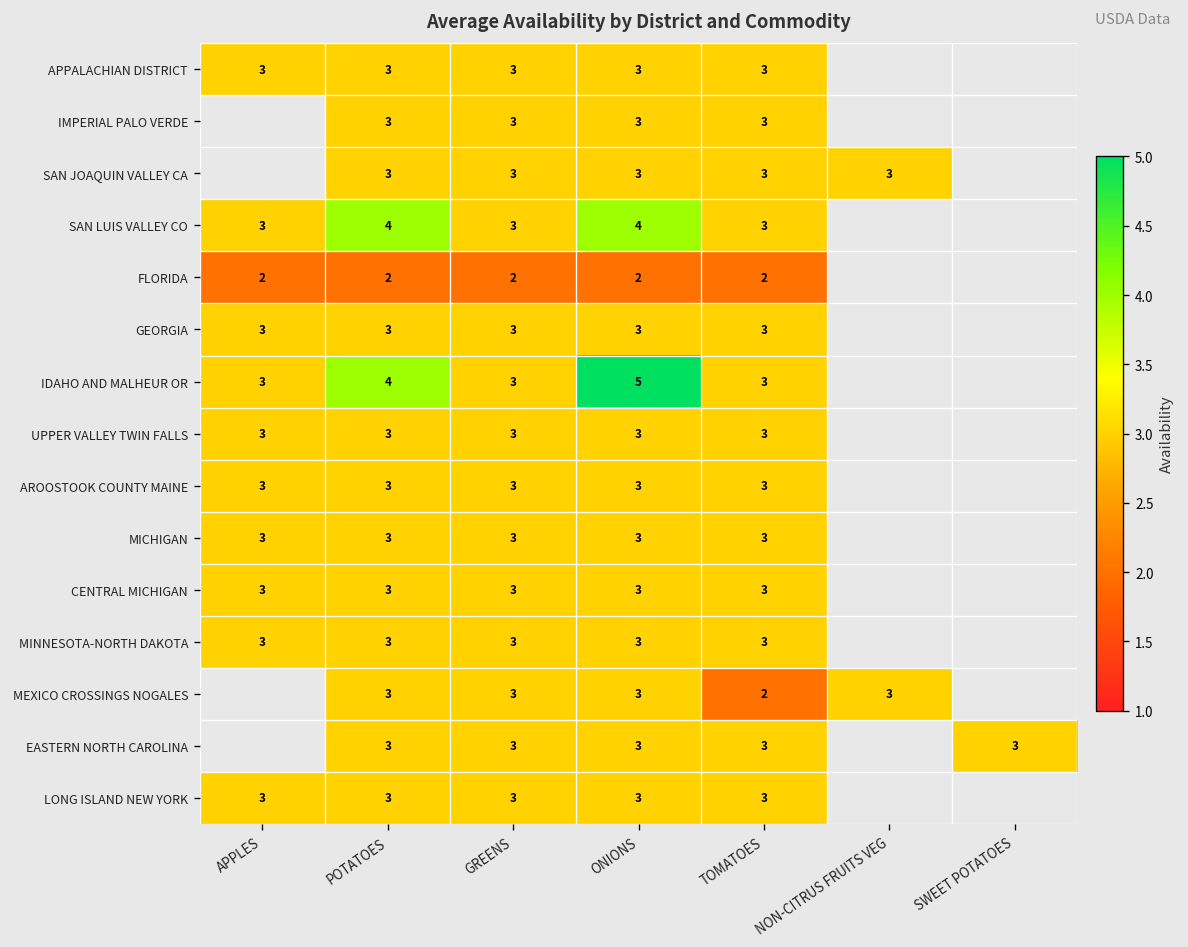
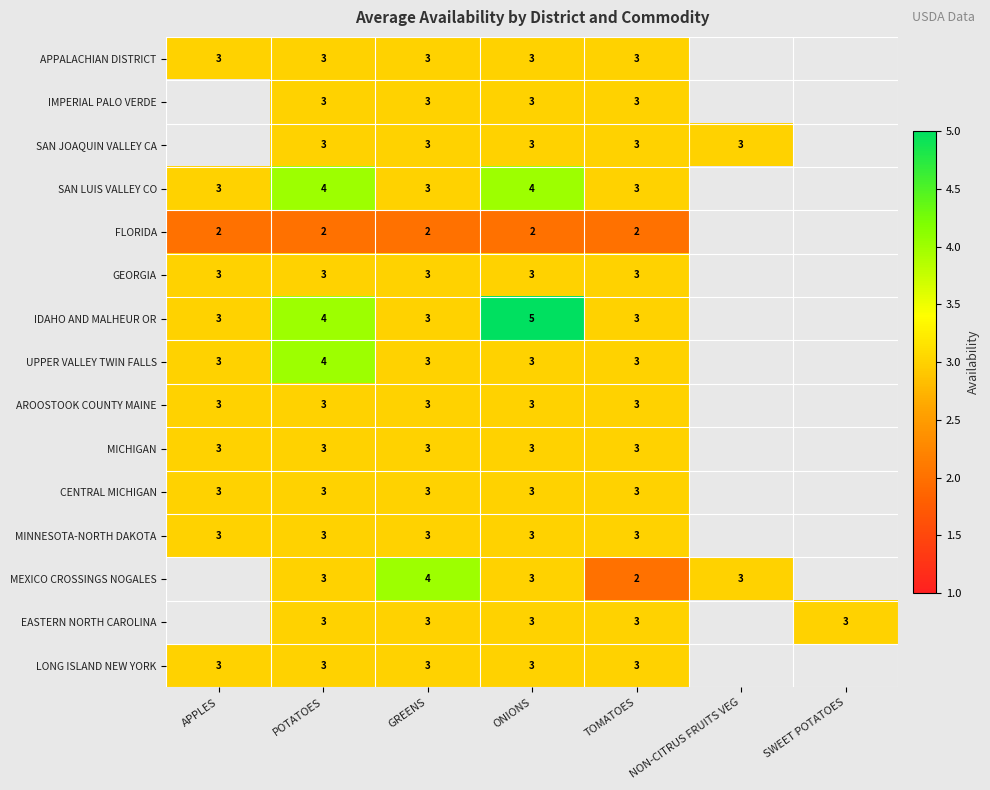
UPPER VALLEY TWIN FALLS, POTATOES: 3 -> 4
MEXICO CROSSINGS NOGALES, GREENS: 3 -> 4
